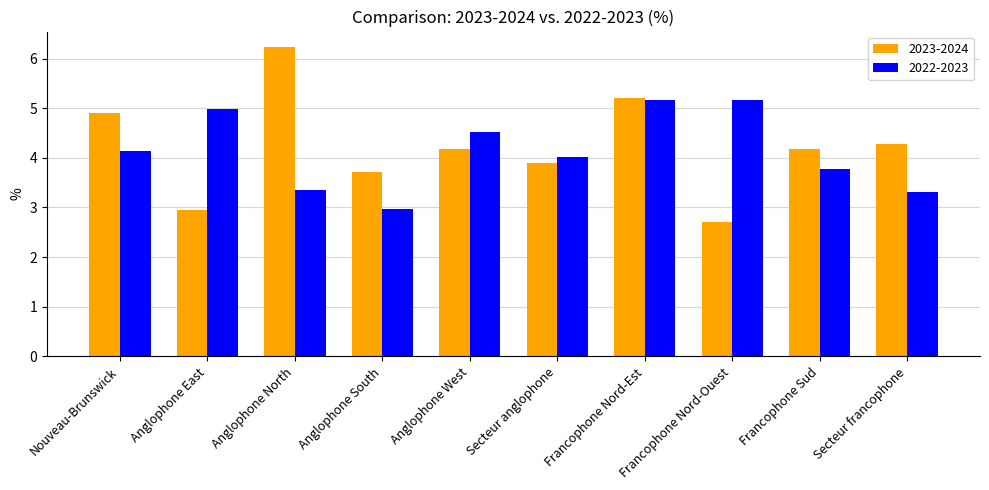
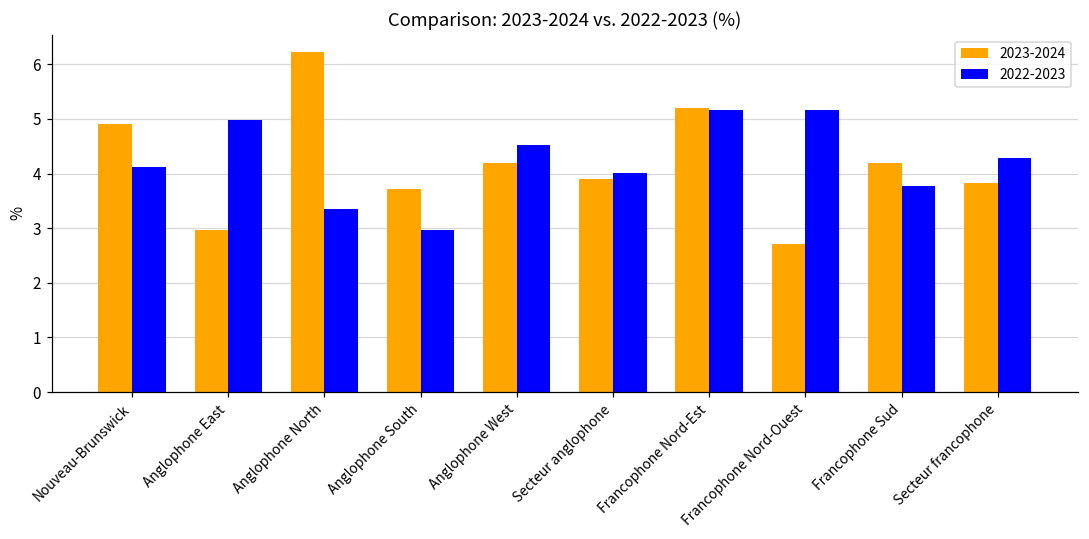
2023-2024, Secteur francophone: 4.3 -> 3.8
2022-2023, Secteur francophone: 3.3 -> 4.3
